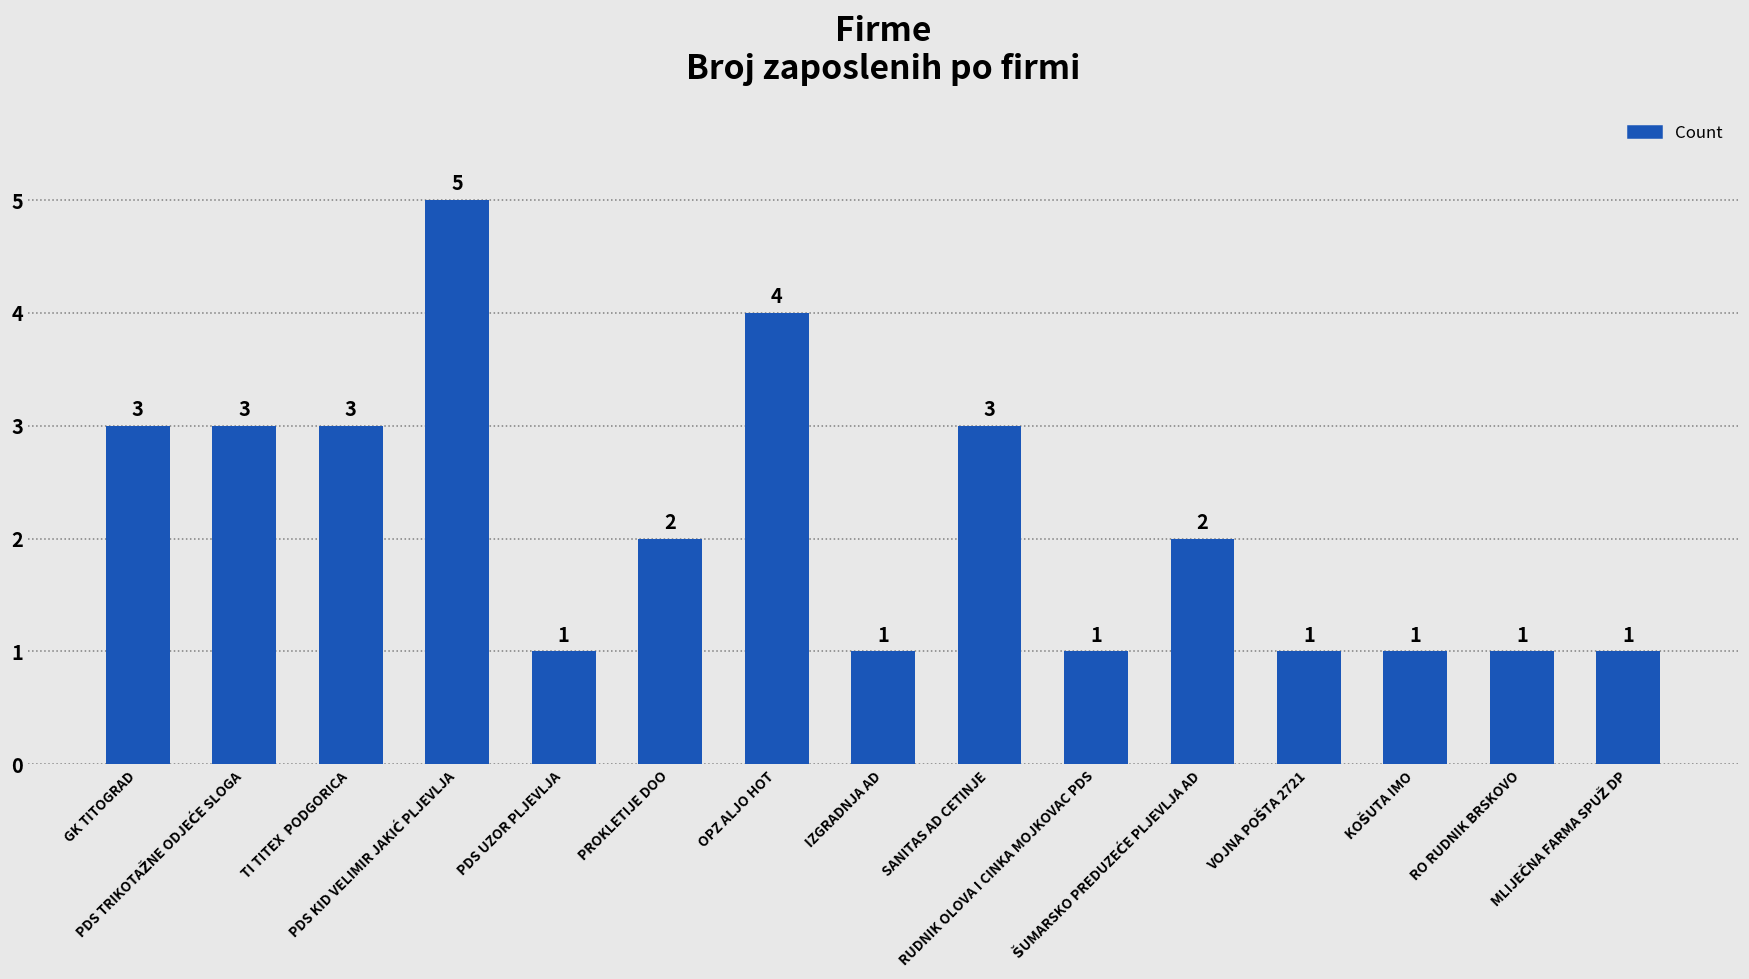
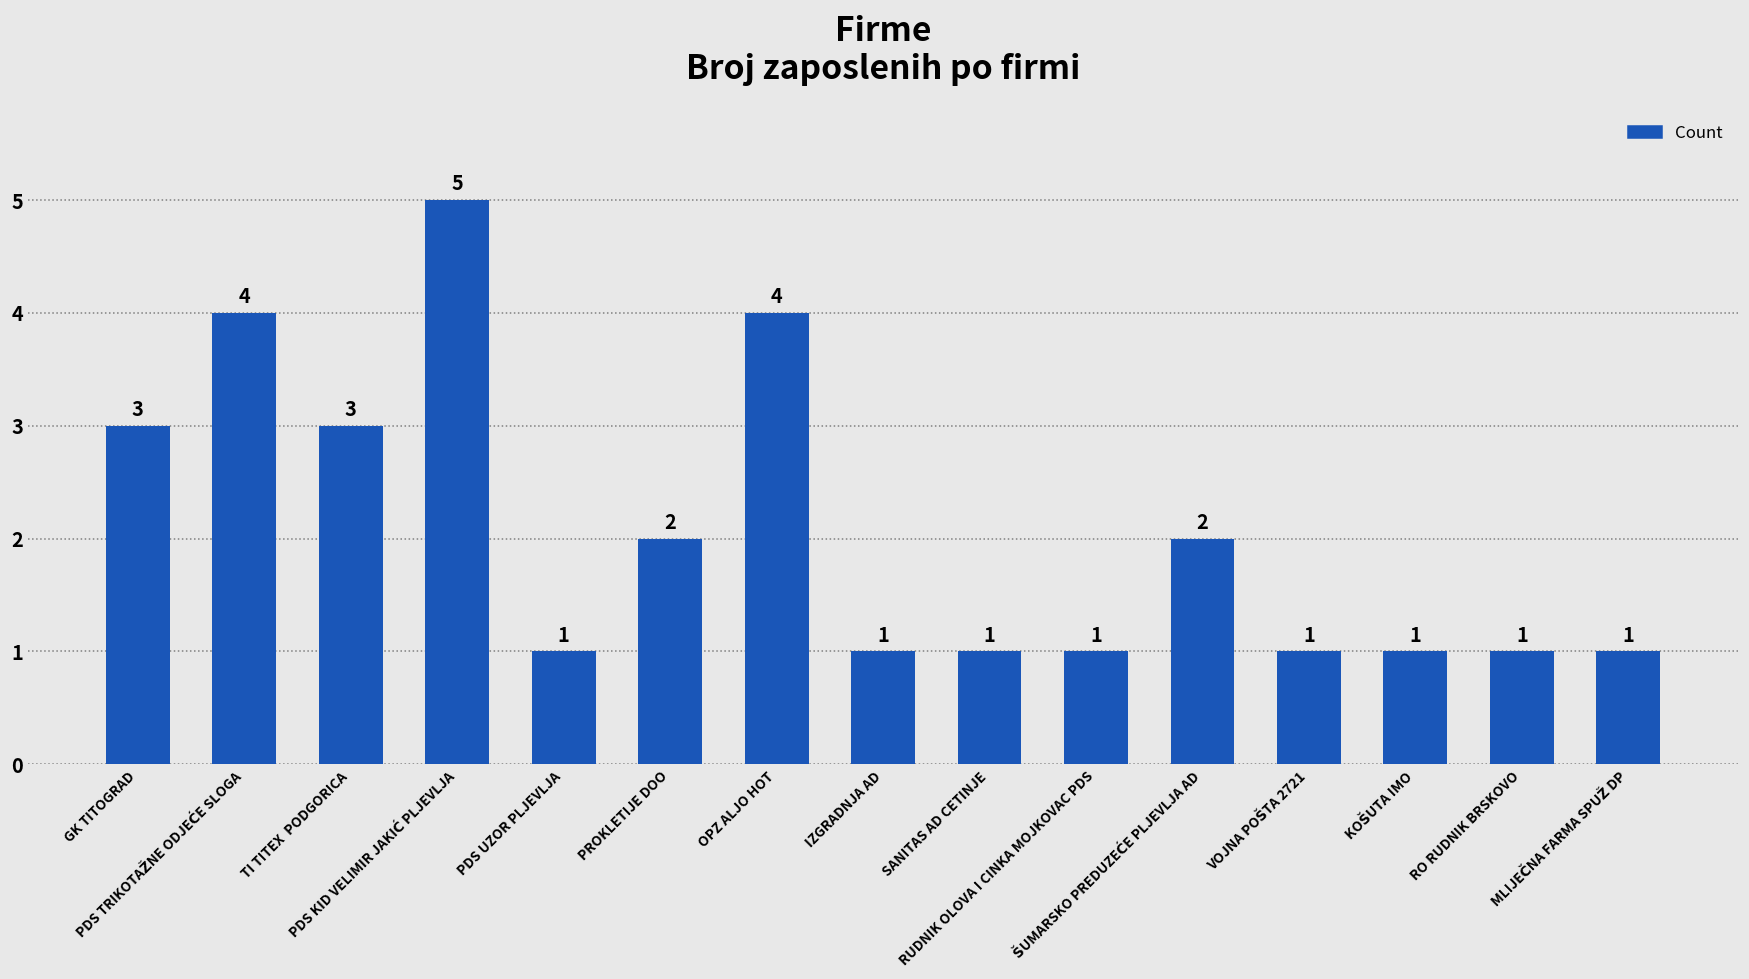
PDS TRIKOTAŽNE ODJEĆE SLOGA: 3 -> 4
SANITAS AD CETINJE: 3 -> 1
